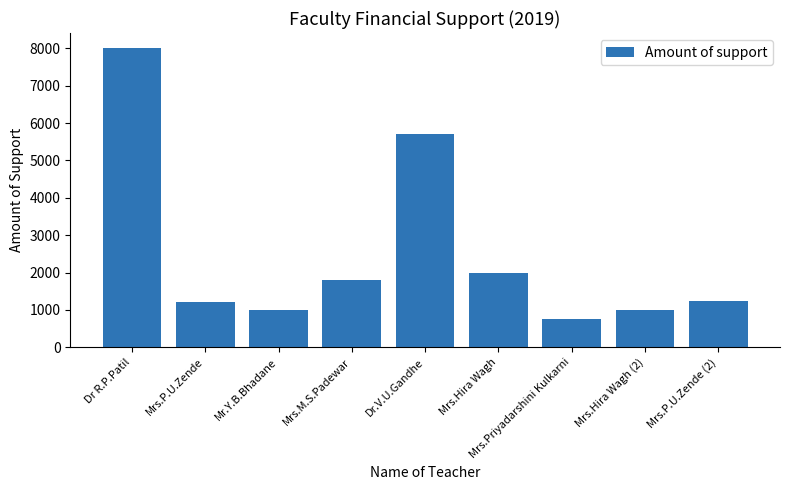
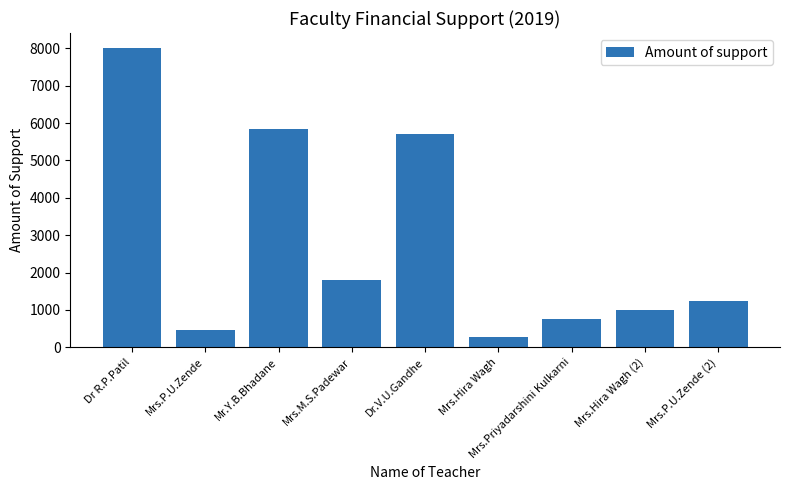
Mrs.P.U.Zende: 1200 -> 500
Mr.Y.B.Bhadane: 1000 -> 5800
Mrs.Hira Wagh: 2000 -> 300
